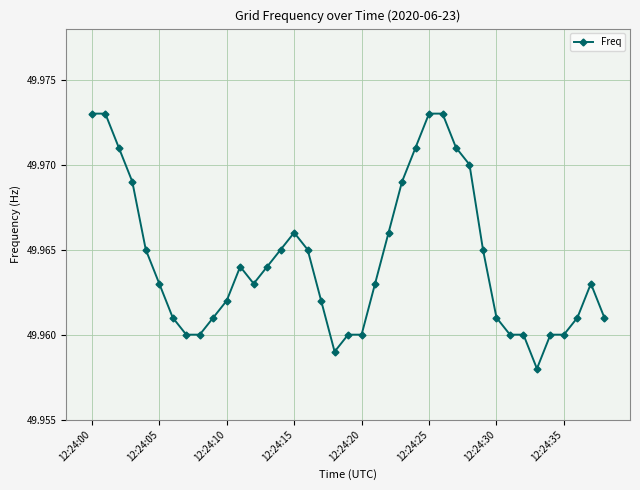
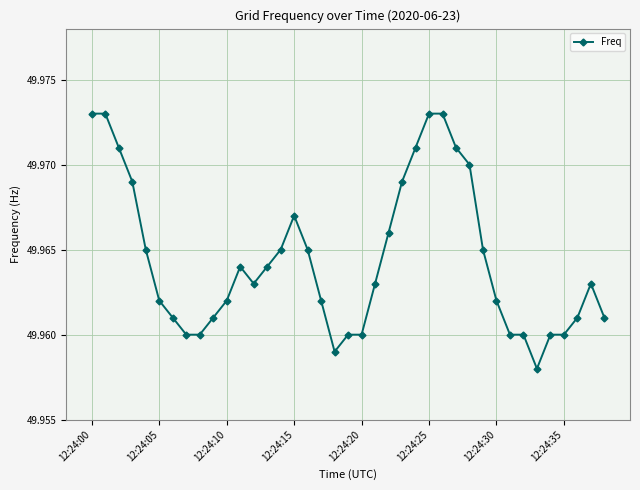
12:24:05: 49.963 -> 49.962
12:24:15: 49.966 -> 49.967
12:24:30: 49.961 -> 49.962
